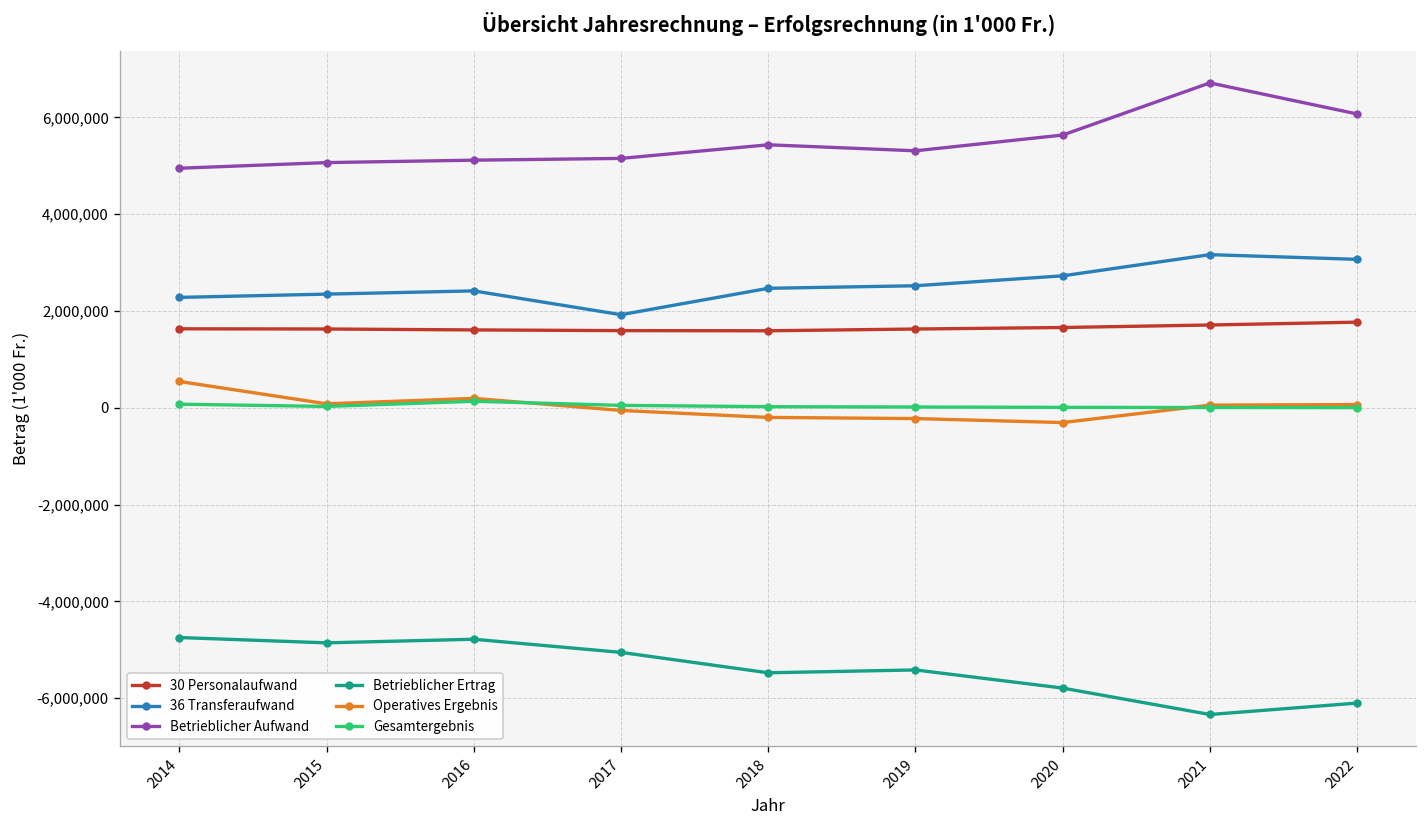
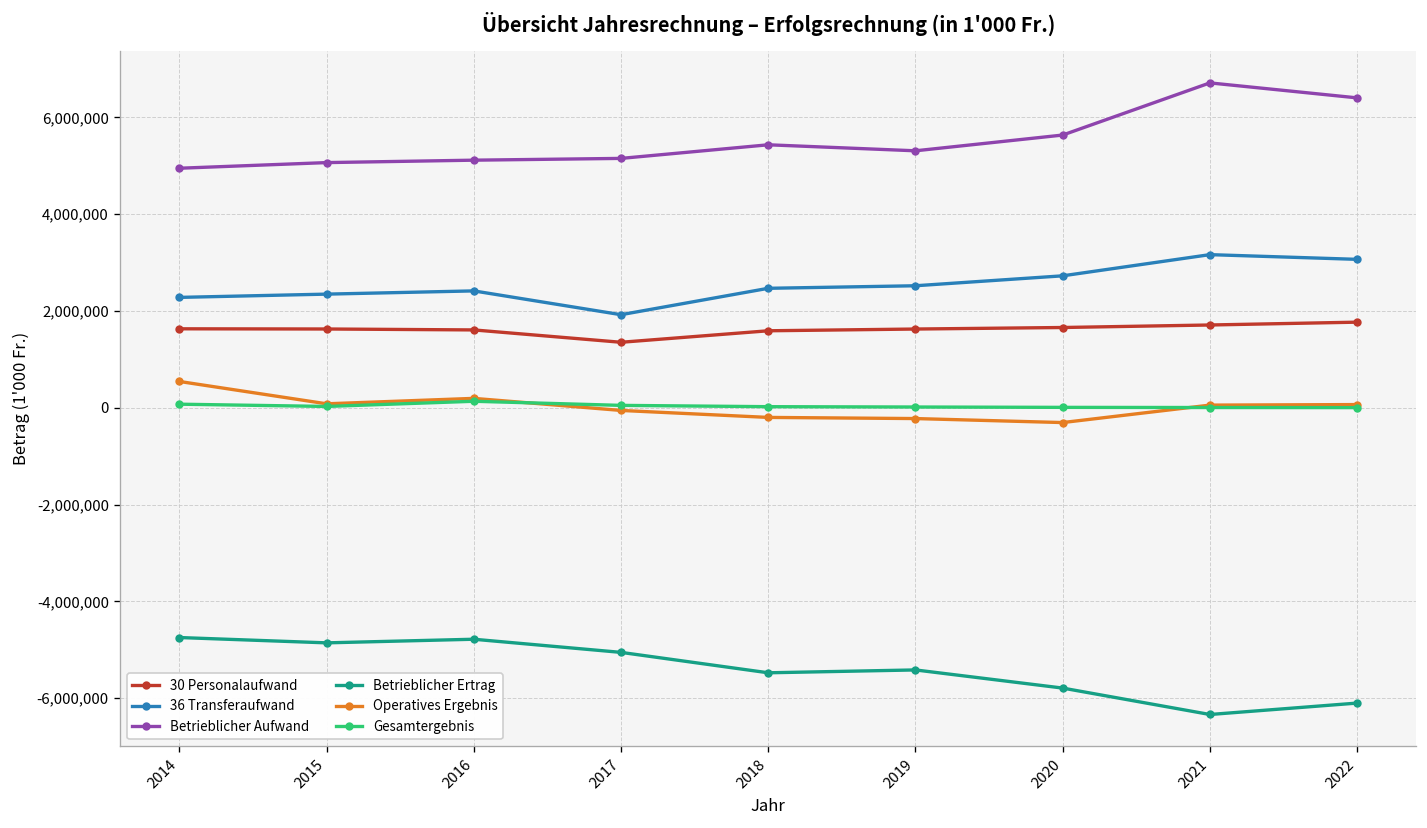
30 Personalaufwand, 2017: 1,600,000 -> 1,400,000
Betrieblicher Aufwand, 2022: 6,100,000 -> 6,400,000
